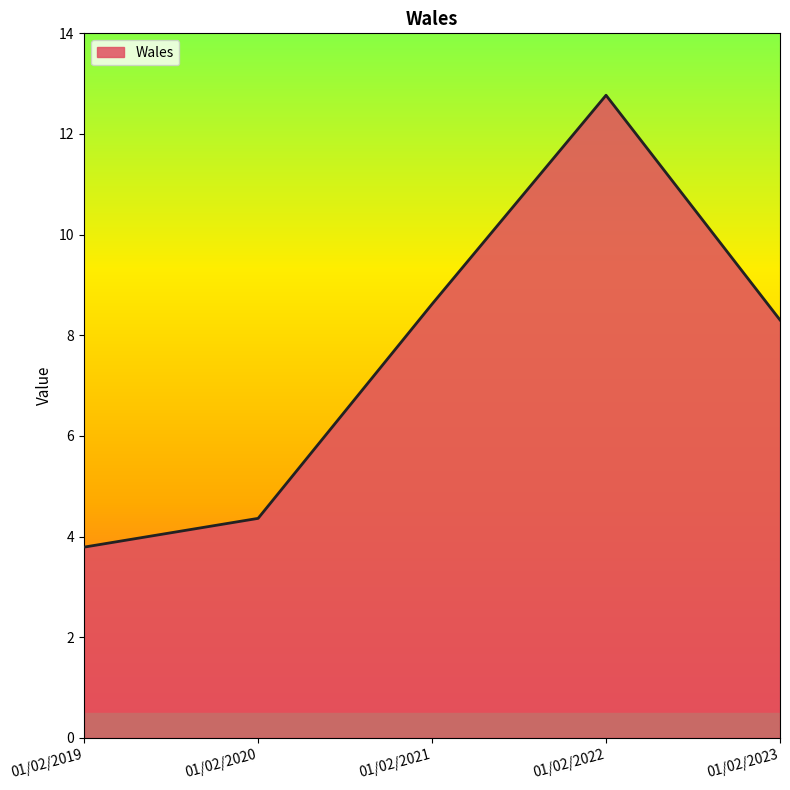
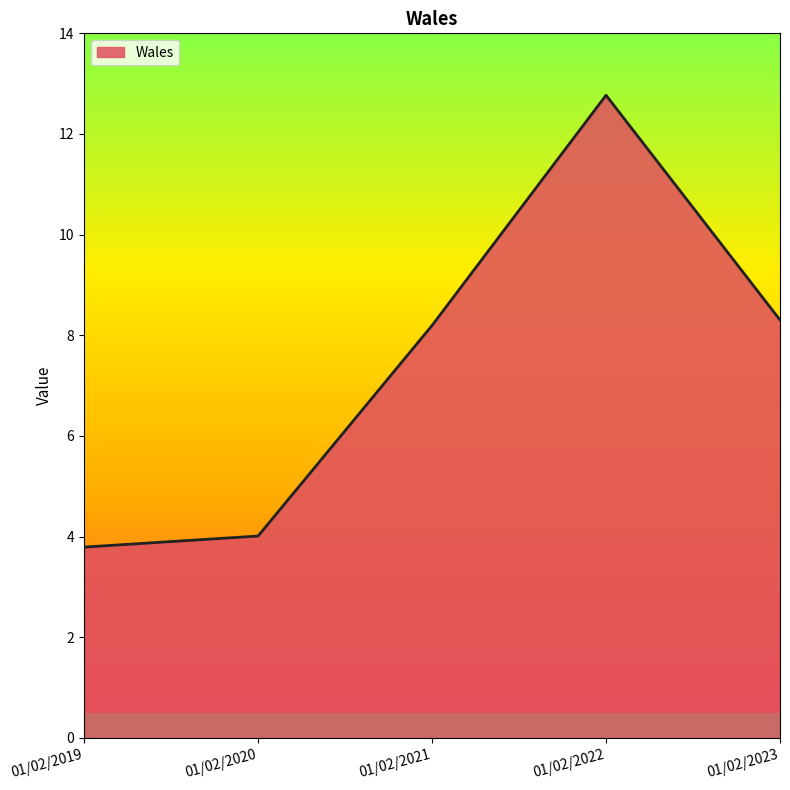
01/02/2020: 4.4 -> 4.0
01/02/2021: 8.6 -> 8.2
